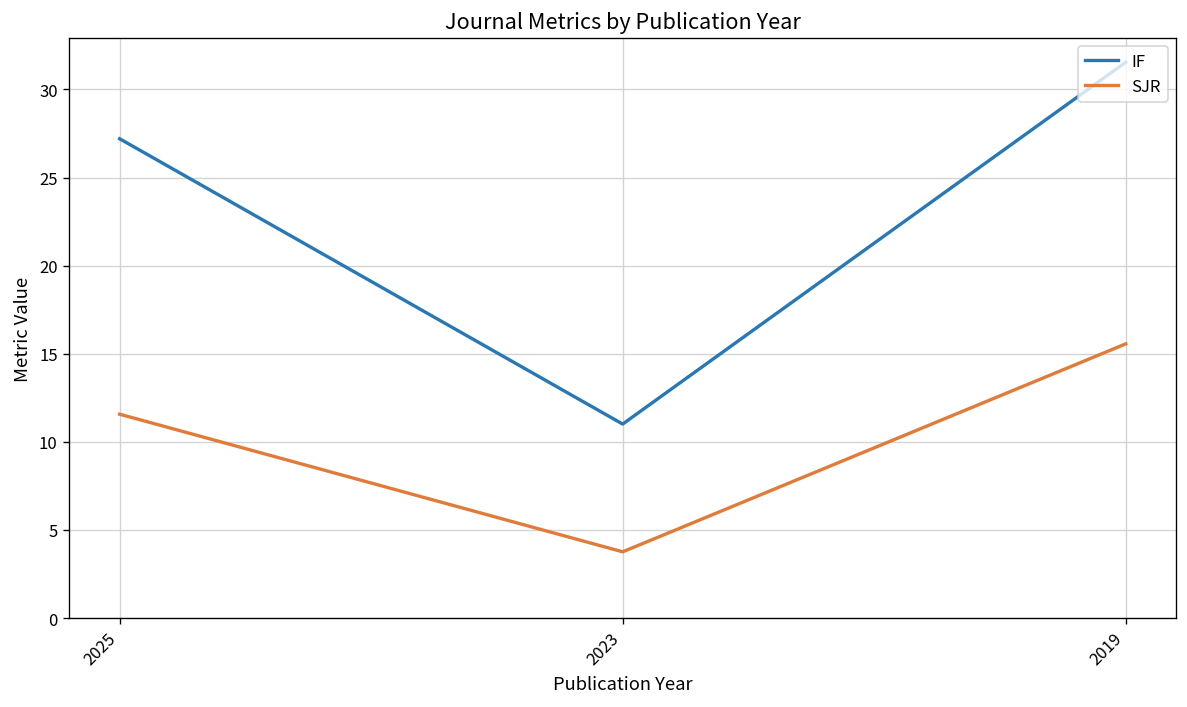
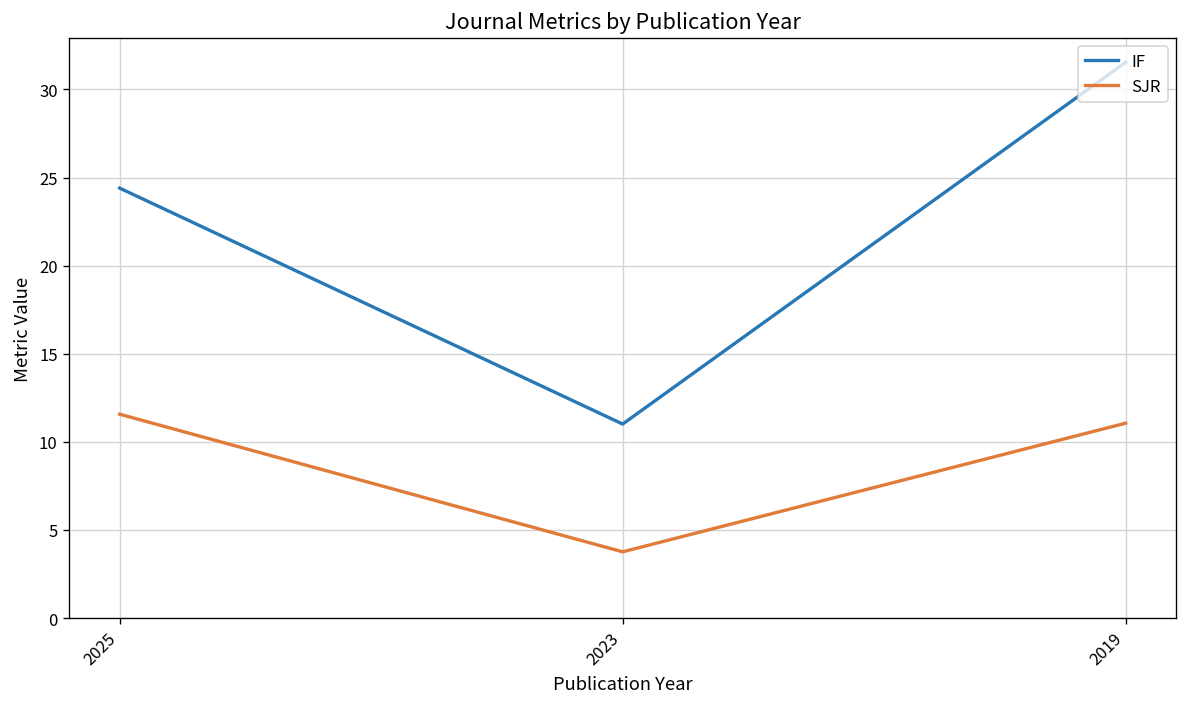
IF, 2025: 27.2 -> 24.4
SJR, 2019: 15.6 -> 11.1
